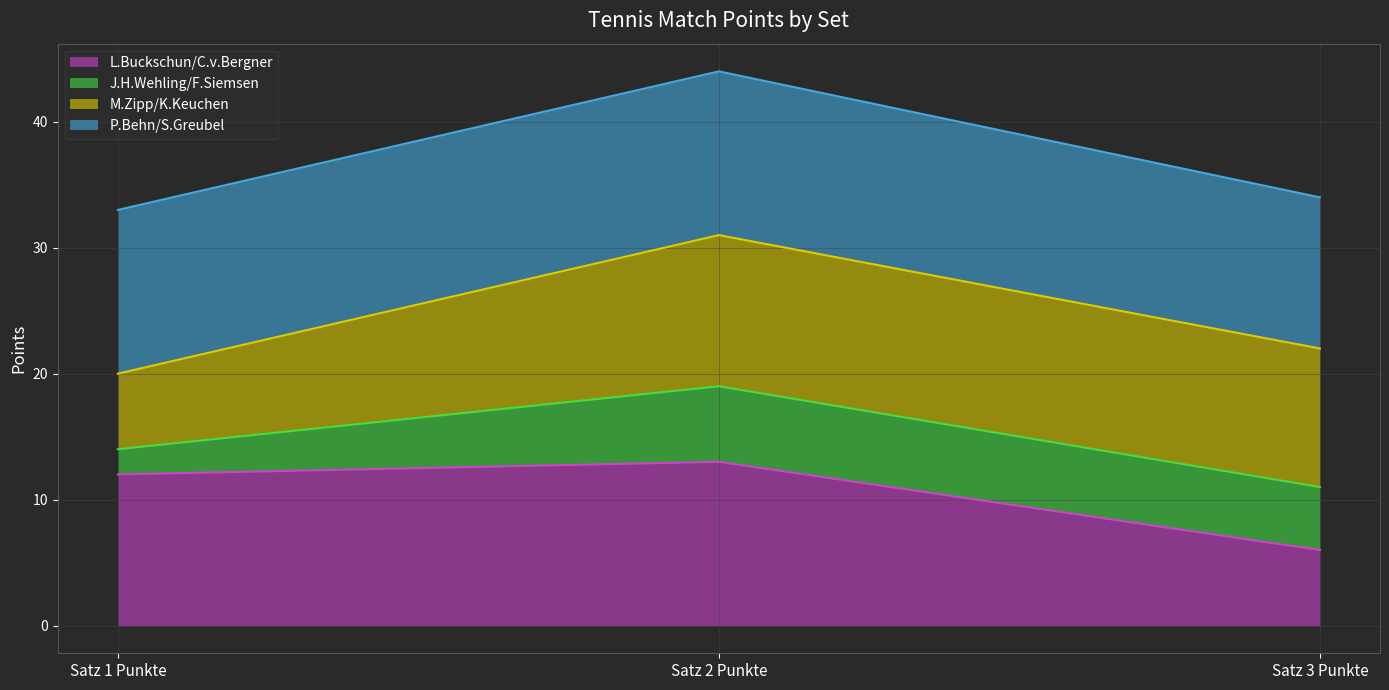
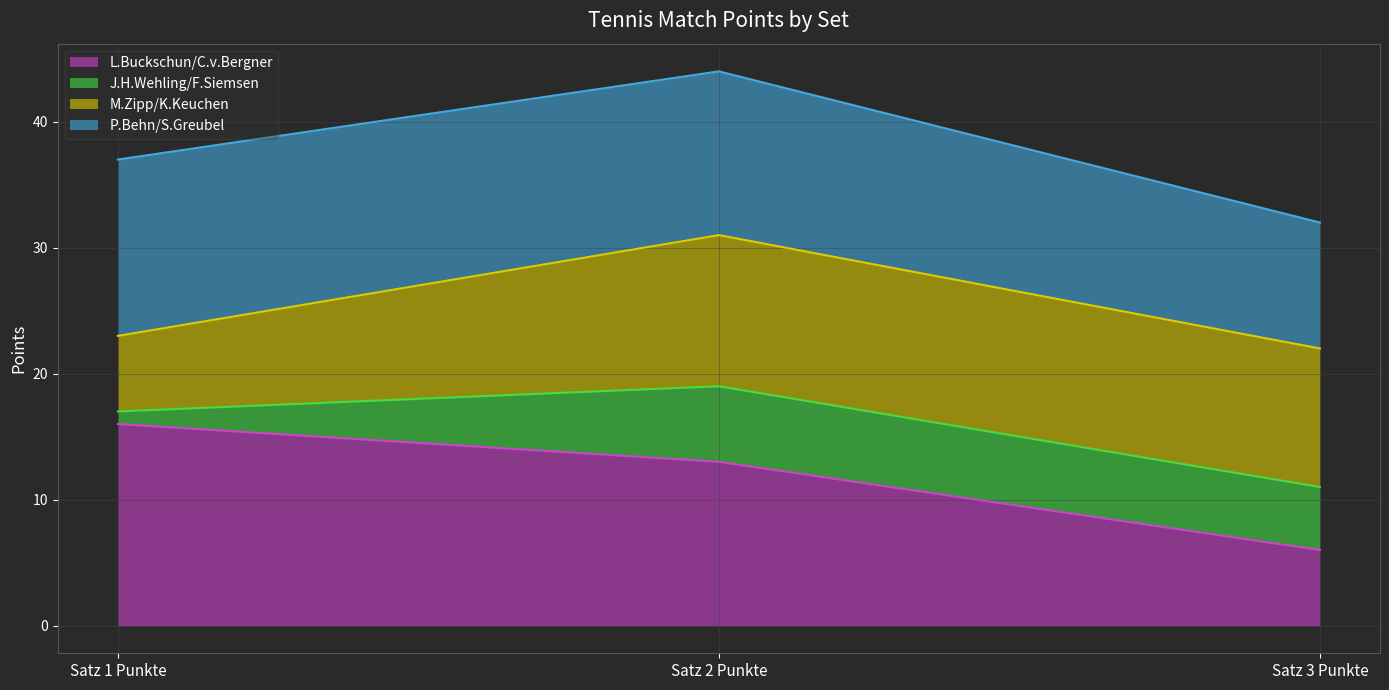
L.Buckschun/C.v.Bergner, Satz 1 Punkte: 12 -> 16
J.H.Wehling/F.Siemsen, Satz 1 Punkte: 2 -> 1
P.Behn/S.Greubel, Satz 1 Punkte: 13 -> 14
P.Behn/S.Greubel, Satz 3 Punkte: 12 -> 10
